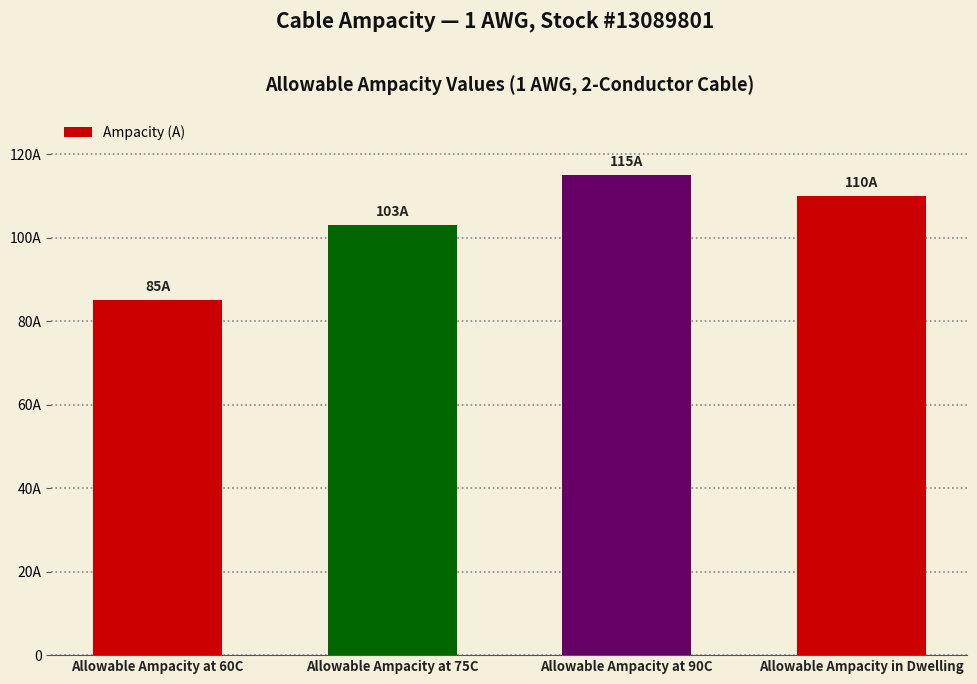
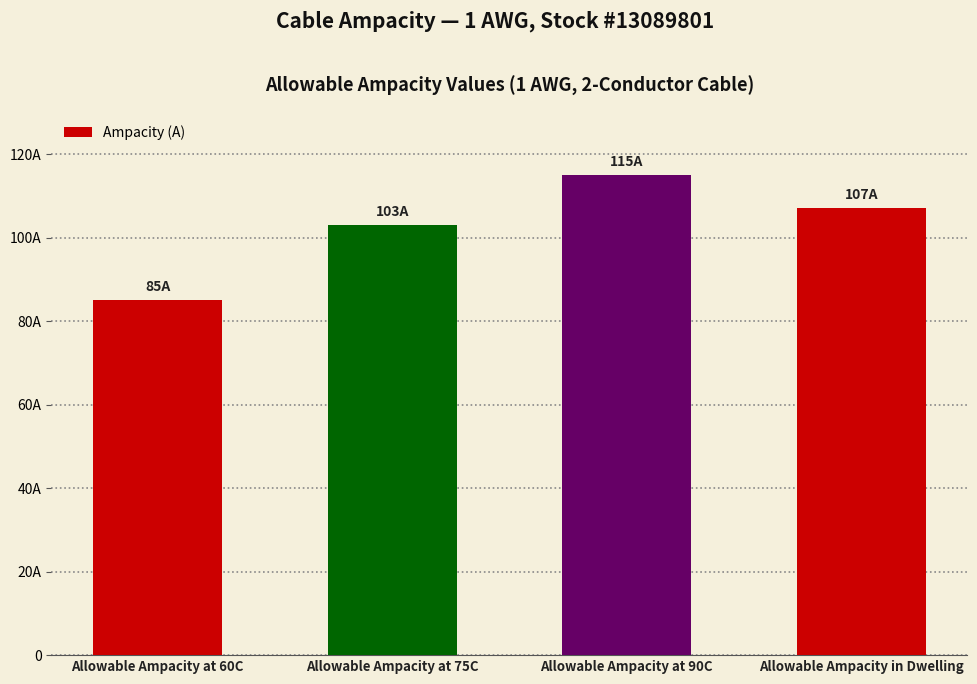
Allowable Ampacity in Dwelling: 110A -> 107A
